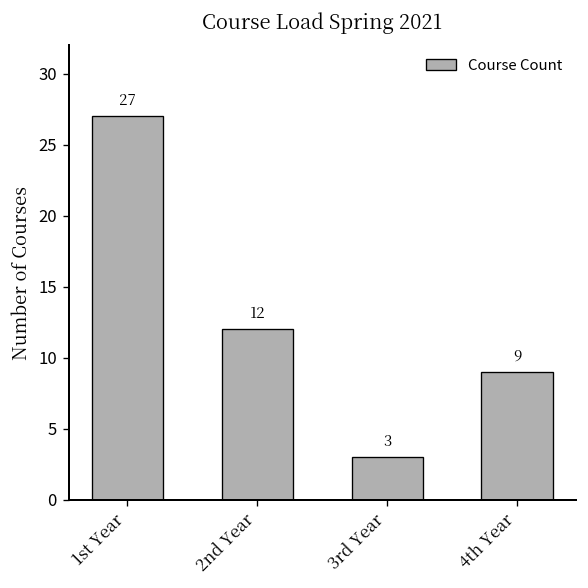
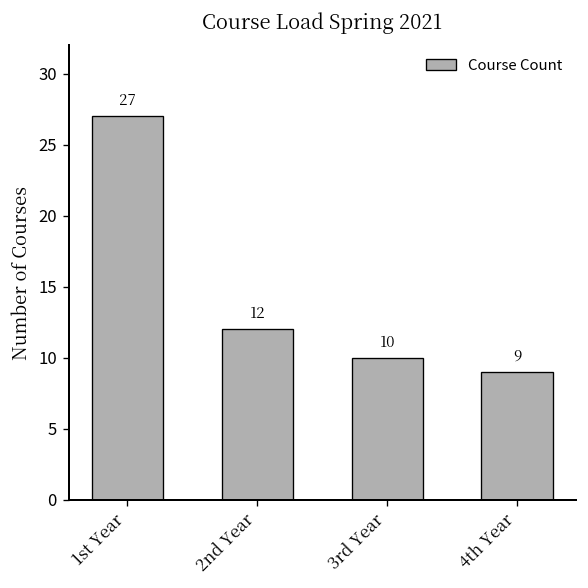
3rd Year: 3 -> 10
